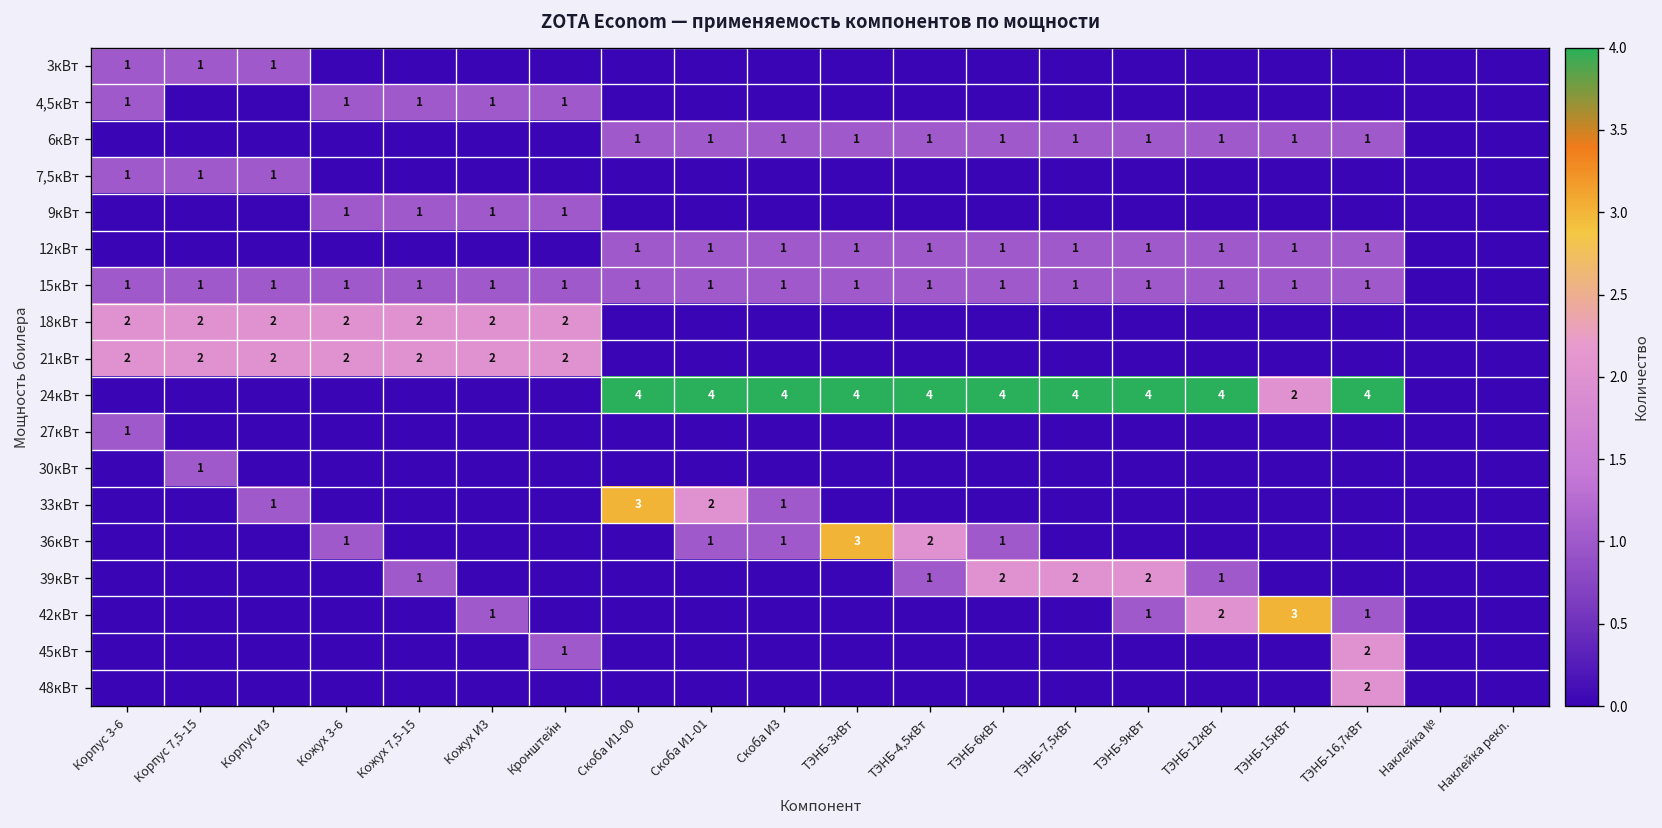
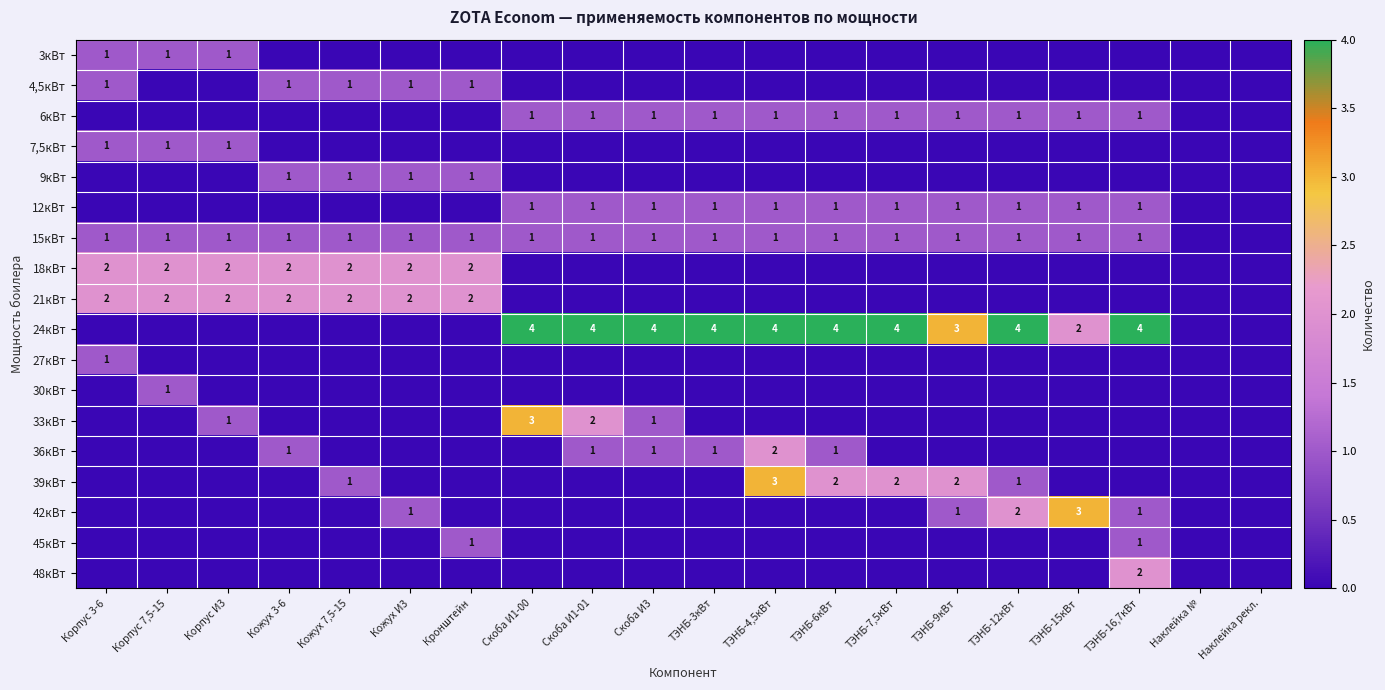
24кВт, ТЭНБ-9кВт: 4 -> 3
36кВт, ТЭНБ-3кВт: 3 -> 1
39кВт, ТЭНБ-4,5кВт: 1 -> 3
45кВт, ТЭНБ-16,7кВт: 2 -> 1
